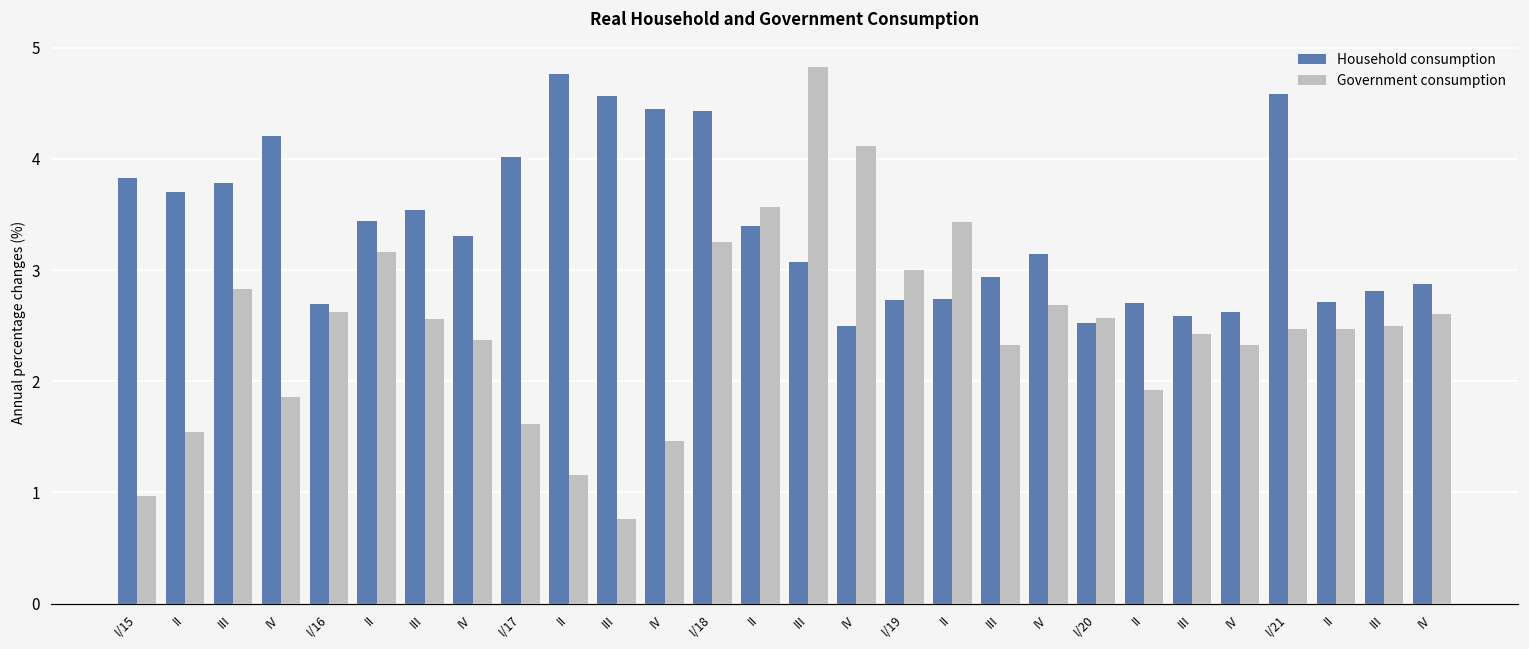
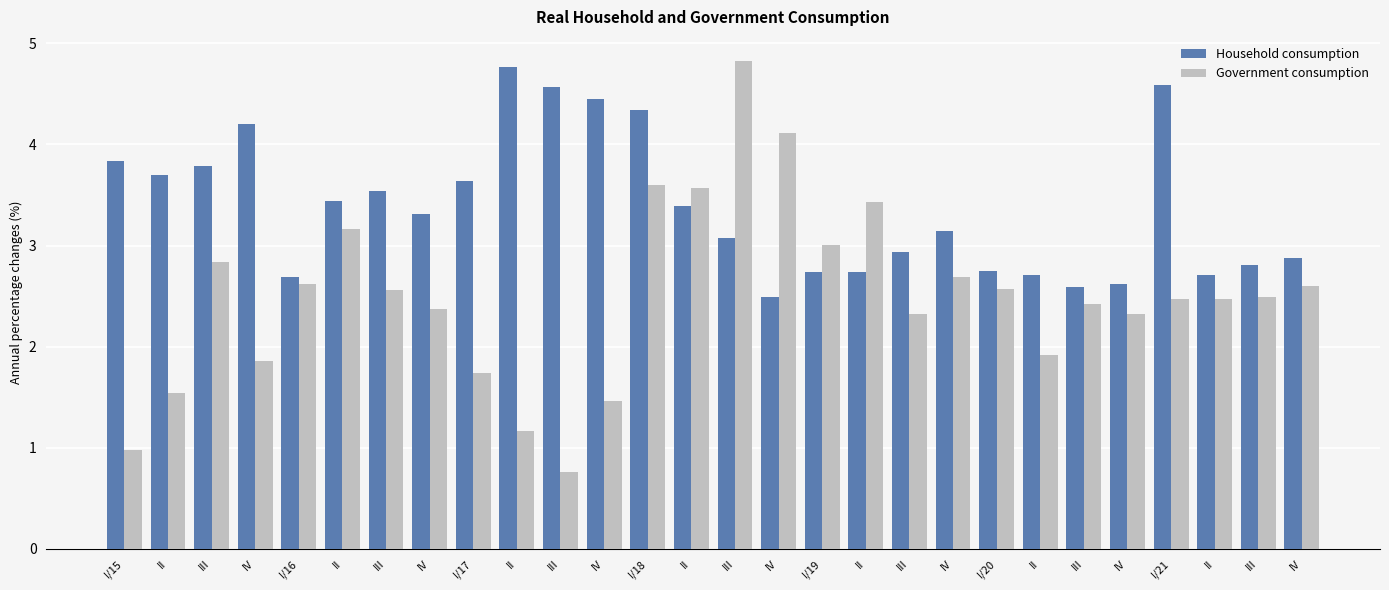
Household consumption, I/17: 4.02 -> 3.64
Government consumption, I/17: 1.61 -> 1.74
Household consumption, I/18: 4.43 -> 4.34
Government consumption, I/18: 3.25 -> 3.60
Household consumption, I/20: 2.52 -> 2.75
